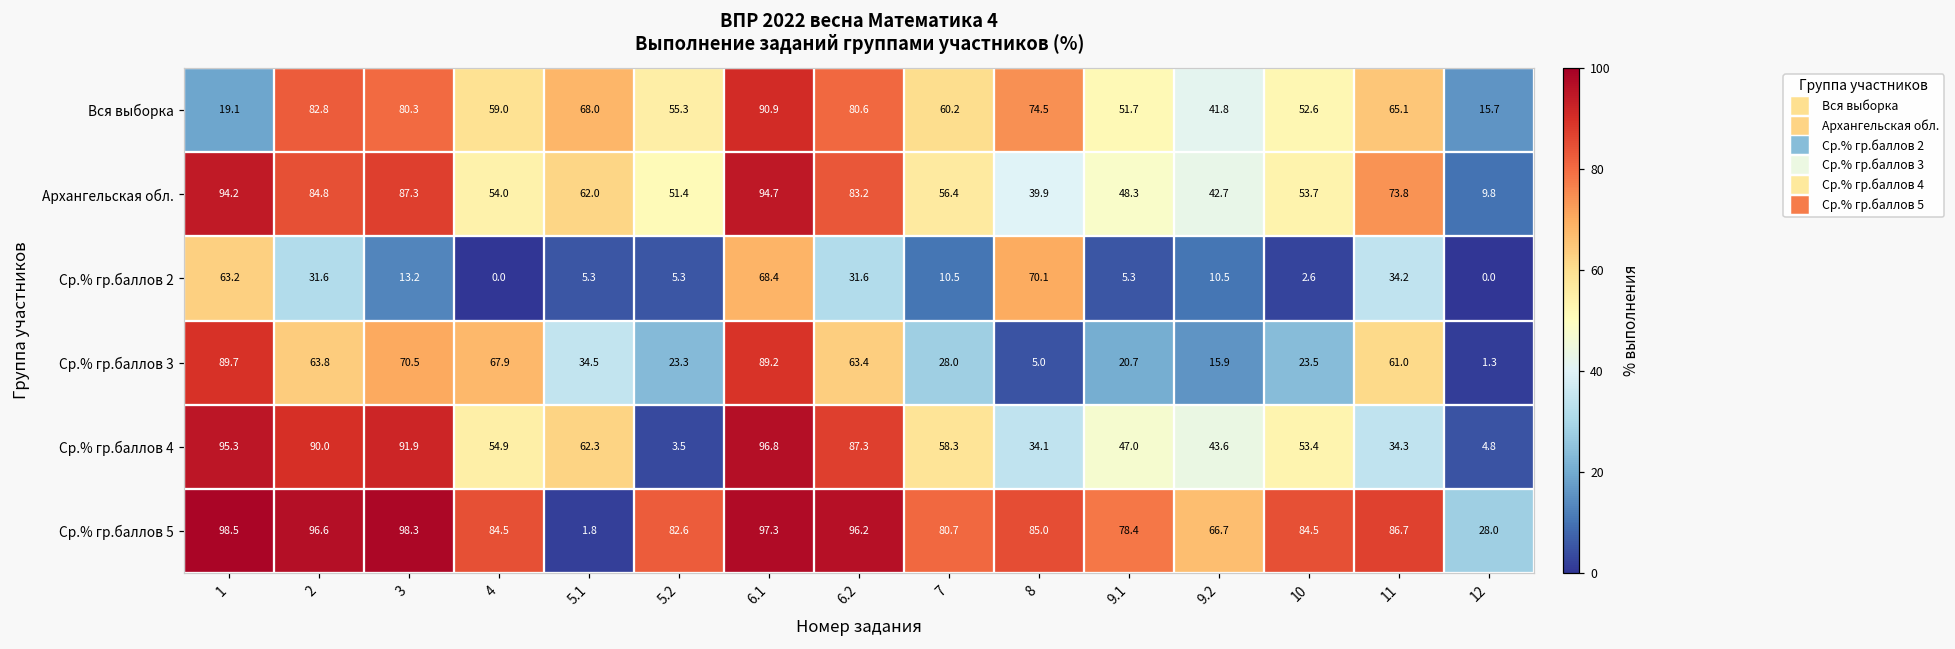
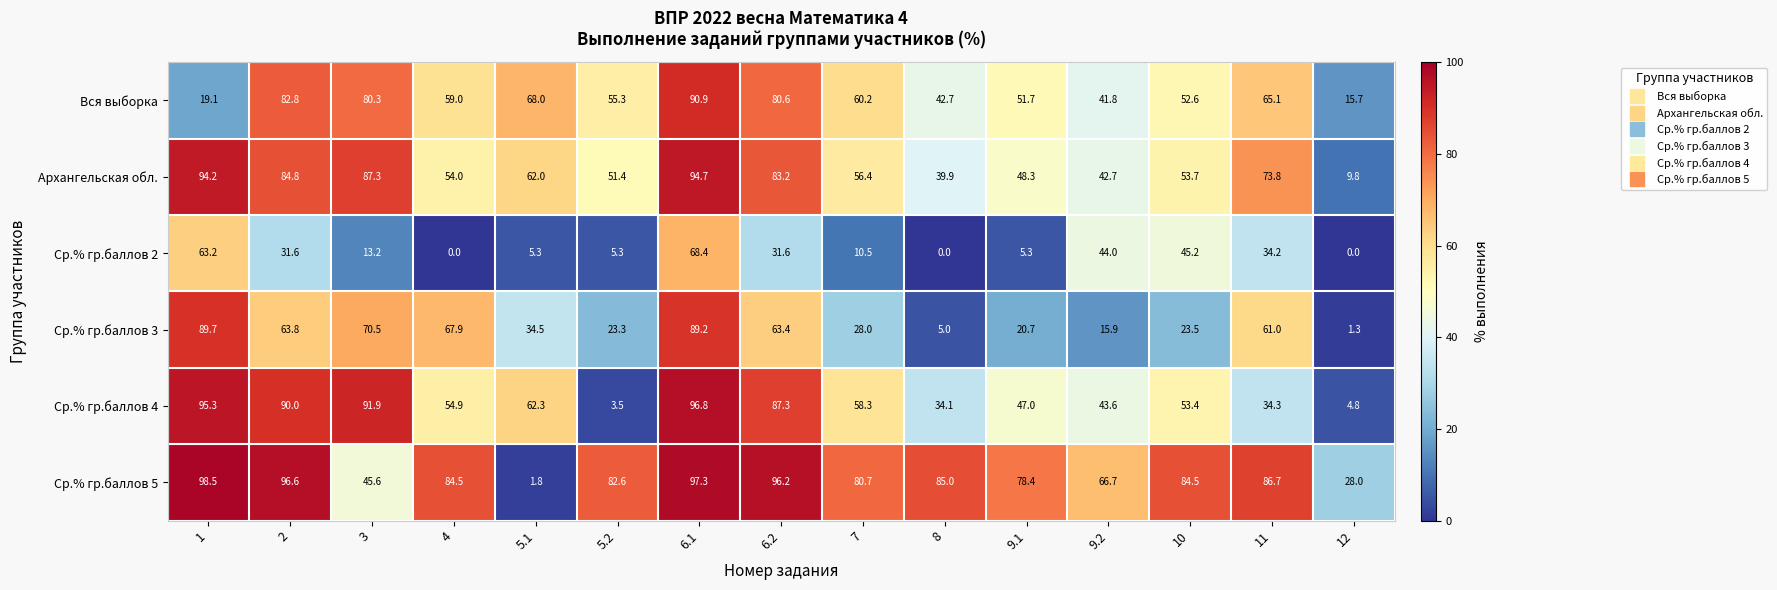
Вся выборка, 8: 74.5 -> 42.7
Ср.% гр.баллов 2, 8: 70.1 -> 0.0
Ср.% гр.баллов 2, 9.2: 10.5 -> 44.0
Ср.% гр.баллов 2, 10: 2.6 -> 45.2
Ср.% гр.баллов 5, 3: 98.3 -> 45.6
